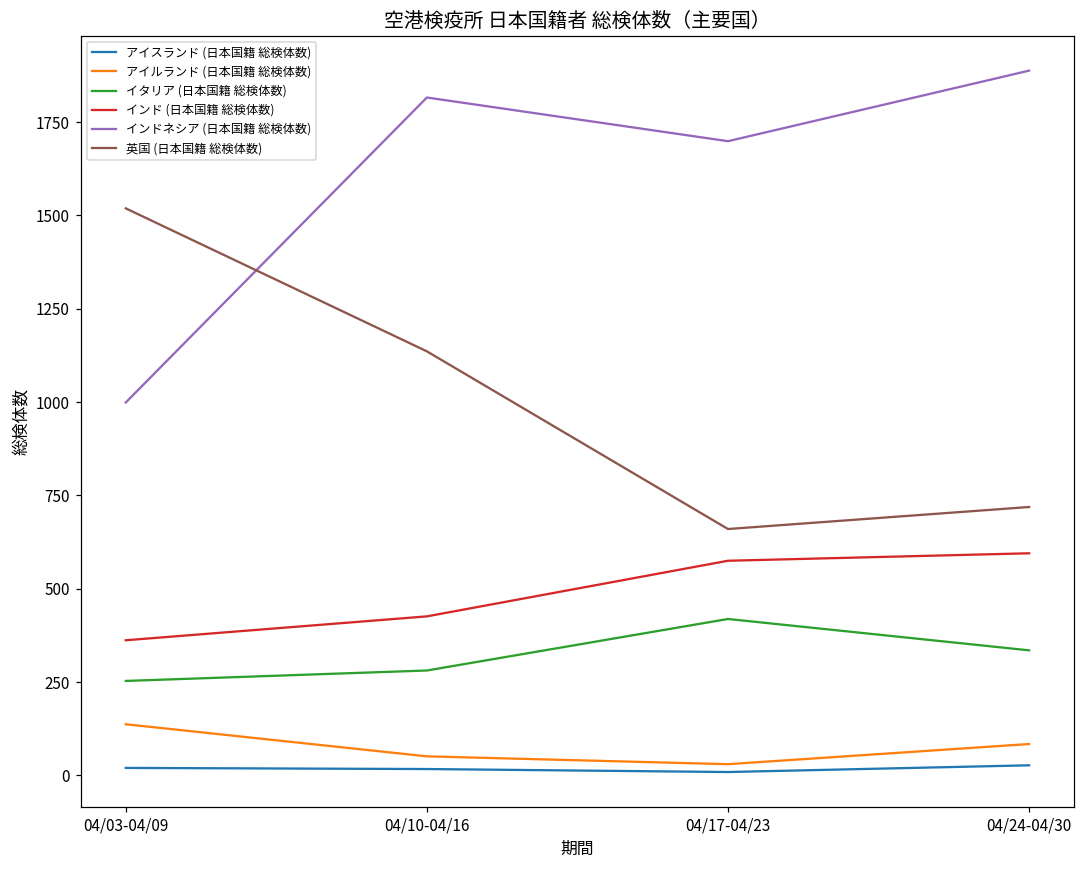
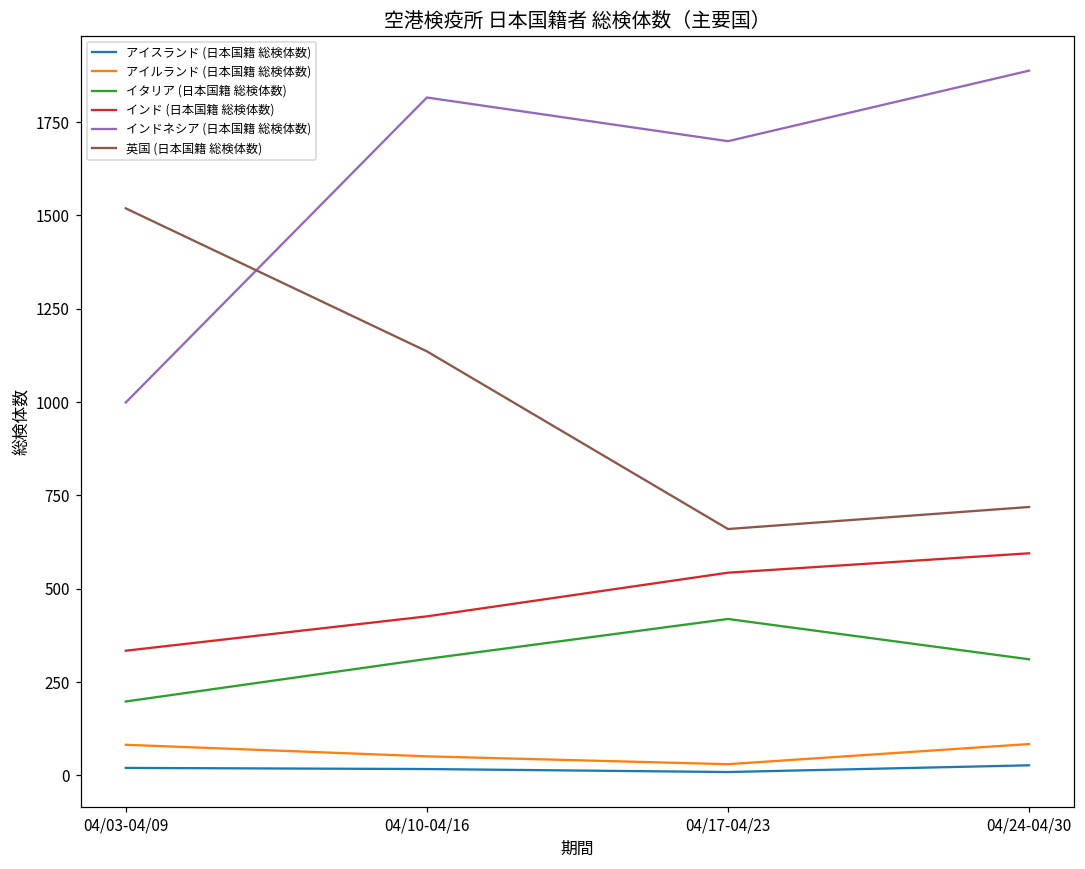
アイルランド (日本国籍 総検体数), 04/03-04/09: 140 -> 80
イタリア (日本国籍 総検体数), 04/03-04/09: 250 -> 200
インド (日本国籍 総検体数), 04/03-04/09: 360 -> 330
イタリア (日本国籍 総検体数), 04/10-04/16: 280 -> 310
インド (日本国籍 総検体数), 04/17-04/23: 580 -> 540
イタリア (日本国籍 総検体数), 04/24-04/30: 340 -> 310
